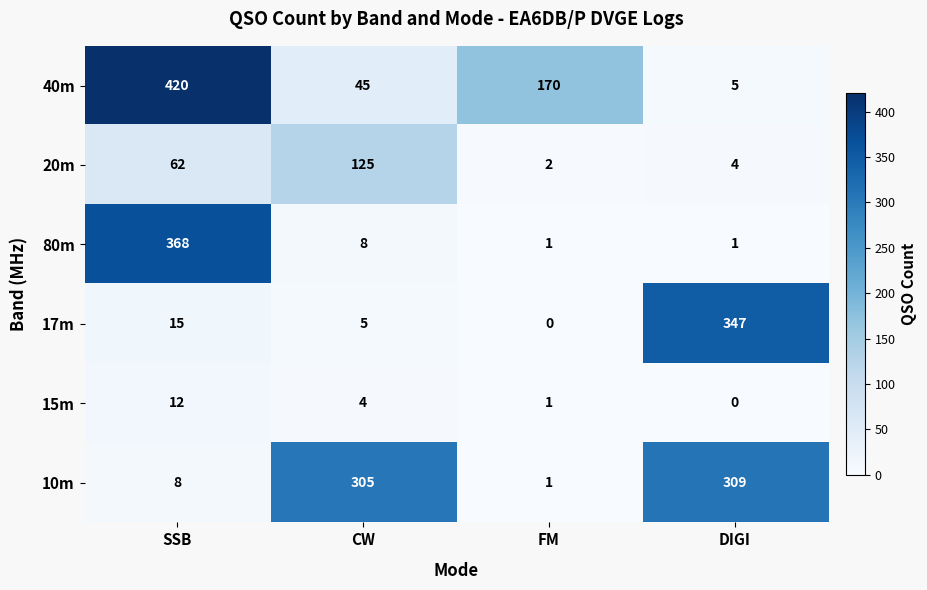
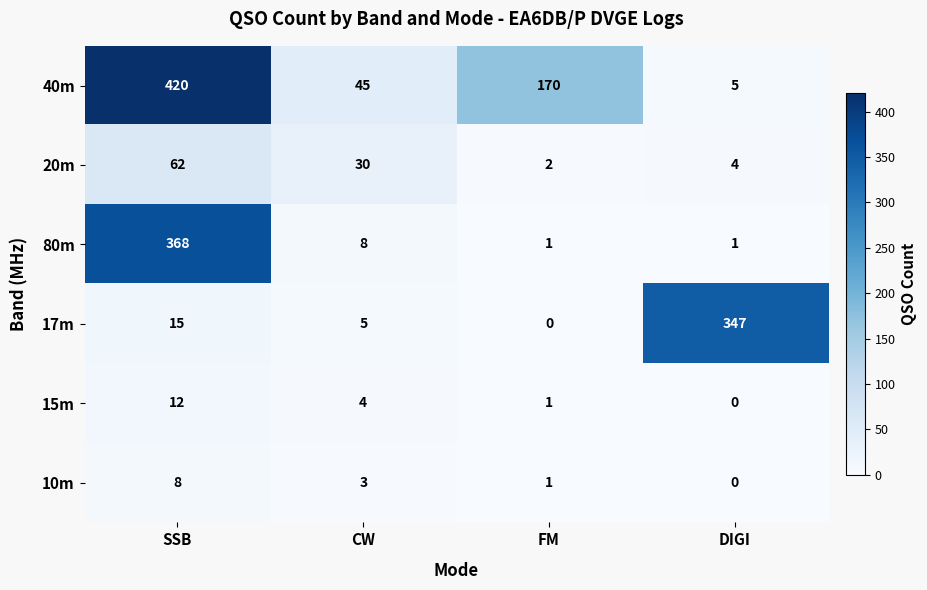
20m, CW: 125 -> 30
10m, CW: 305 -> 3
10m, DIGI: 309 -> 0
